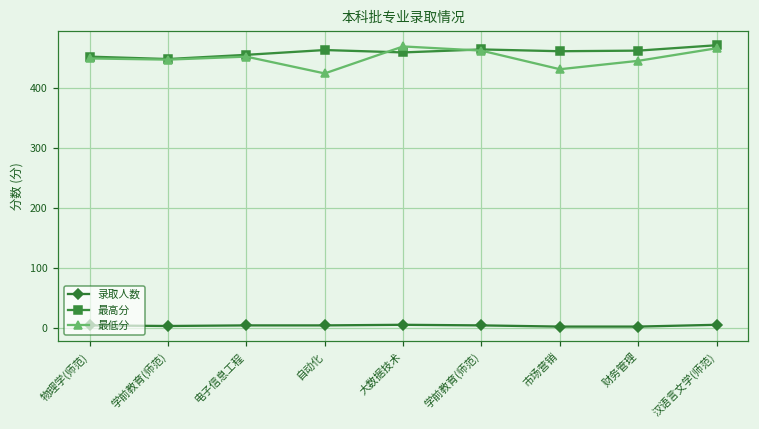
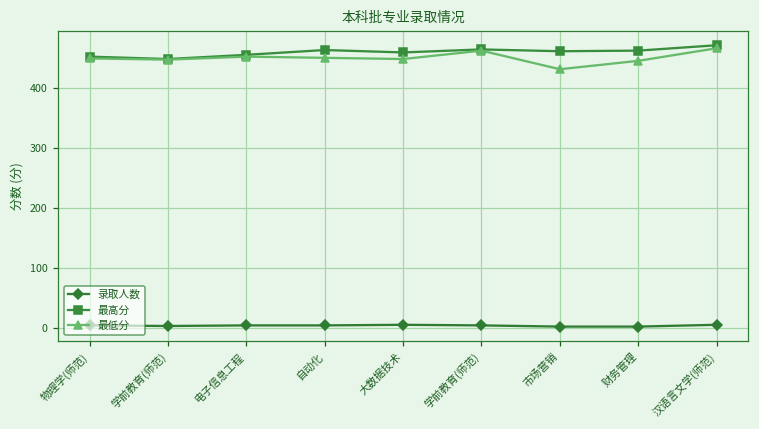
最低分, 自动化: 420 -> 450
最低分, 大数据技术: 470 -> 450
